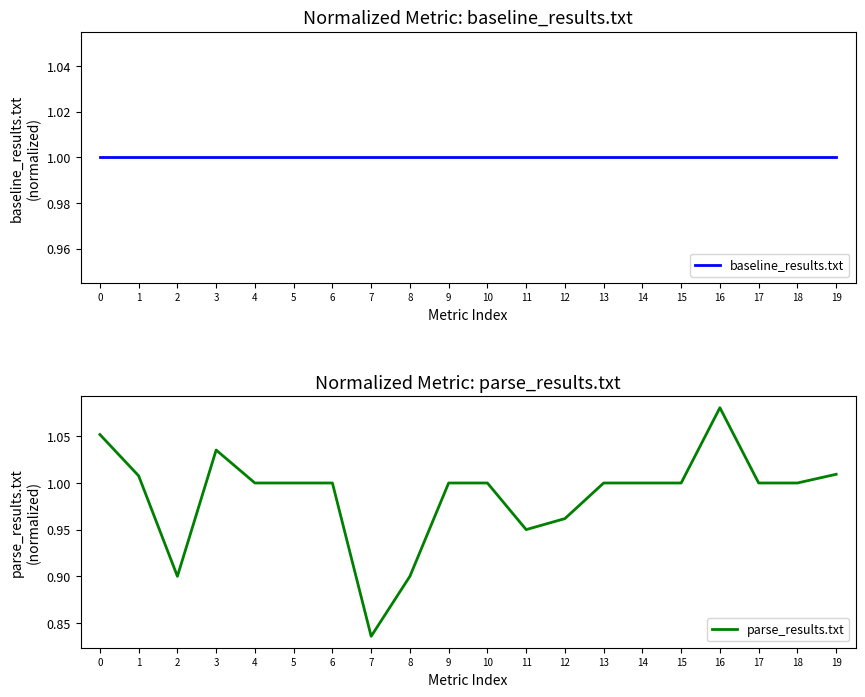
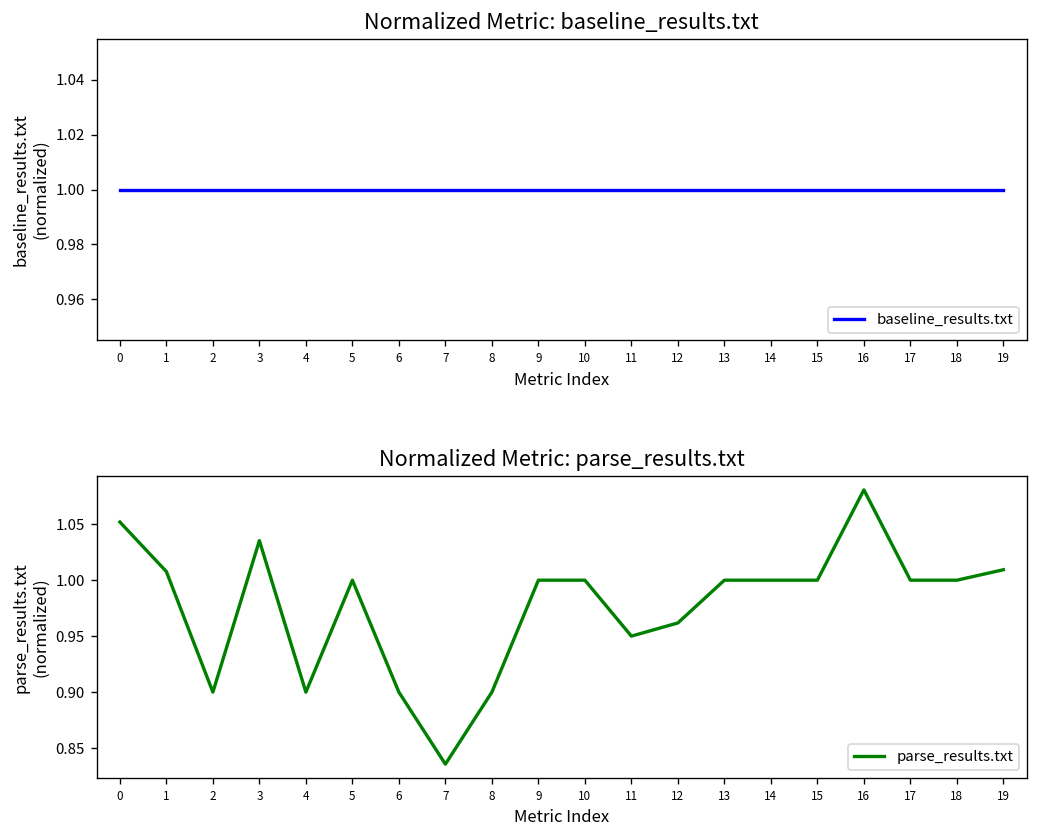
Normalized Metric: parse_results.txt, 4: 1.0 -> 0.9
Normalized Metric: parse_results.txt, 6: 1.0 -> 0.9
